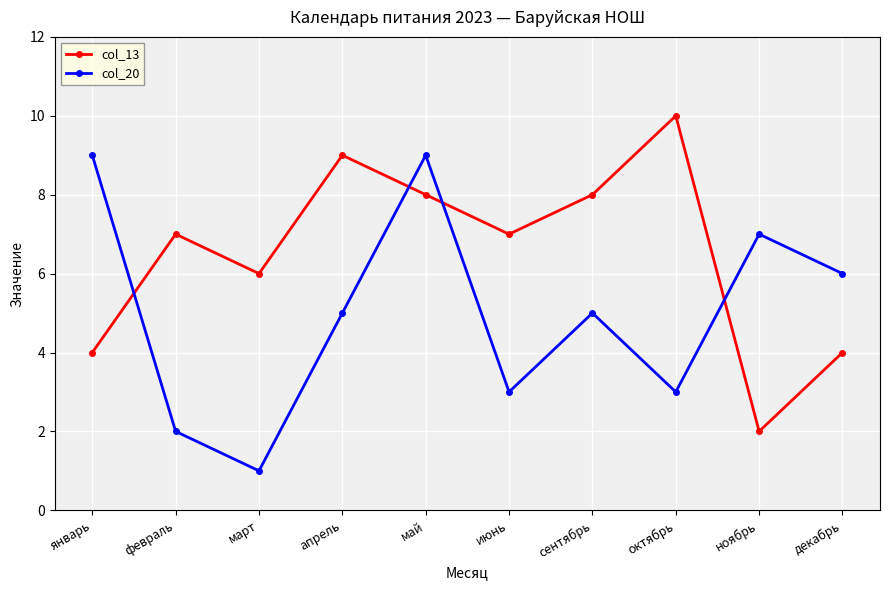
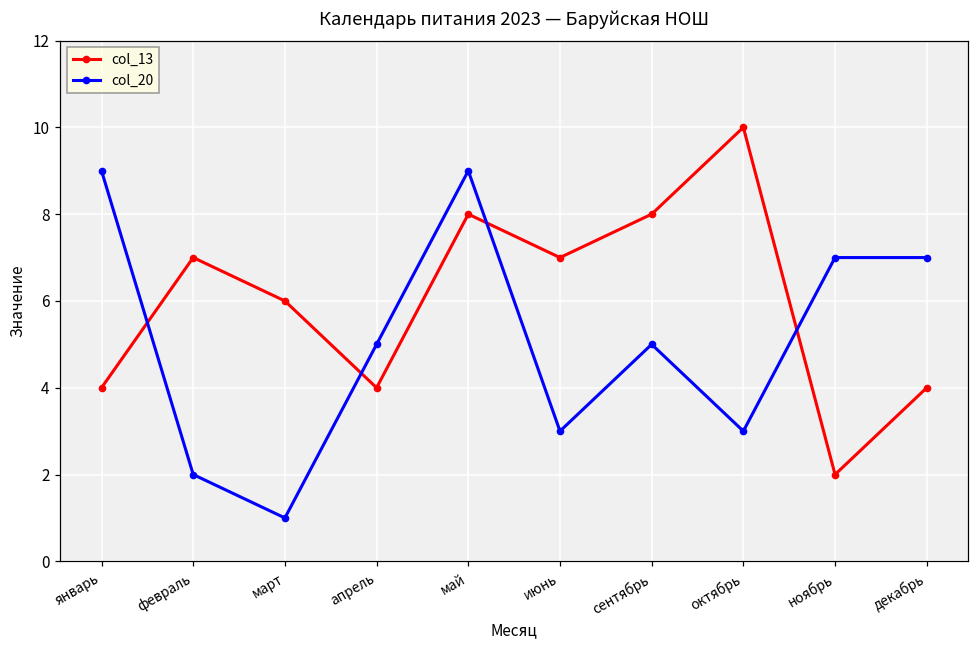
col_13, апрель: 9 -> 4
col_20, декабрь: 6 -> 7
